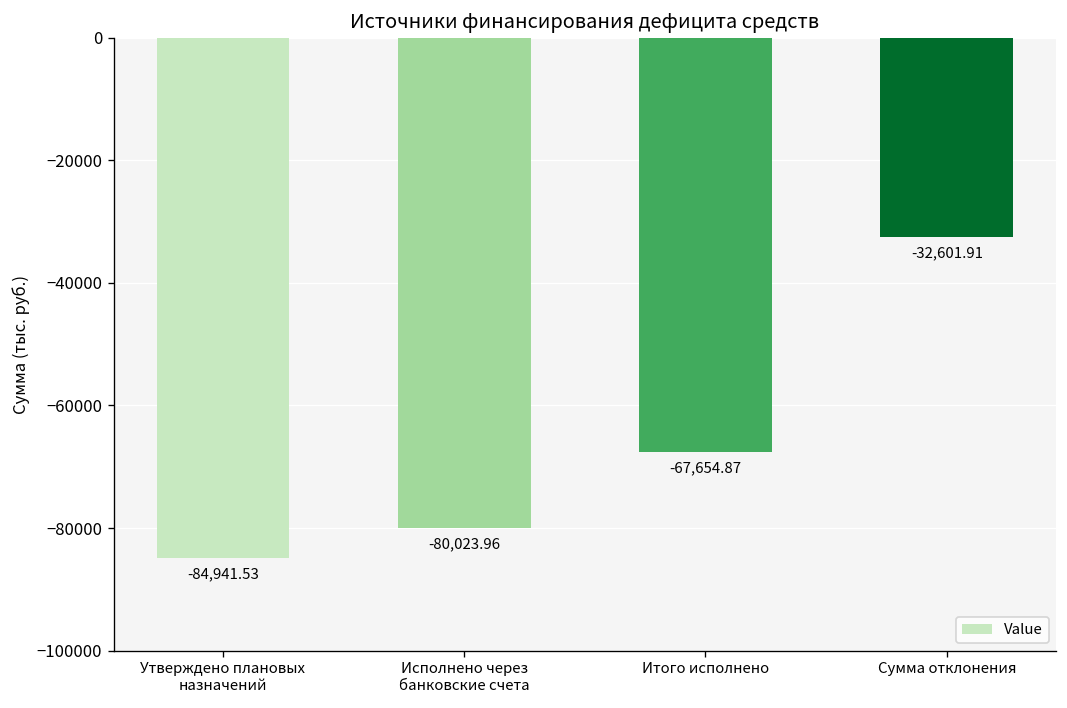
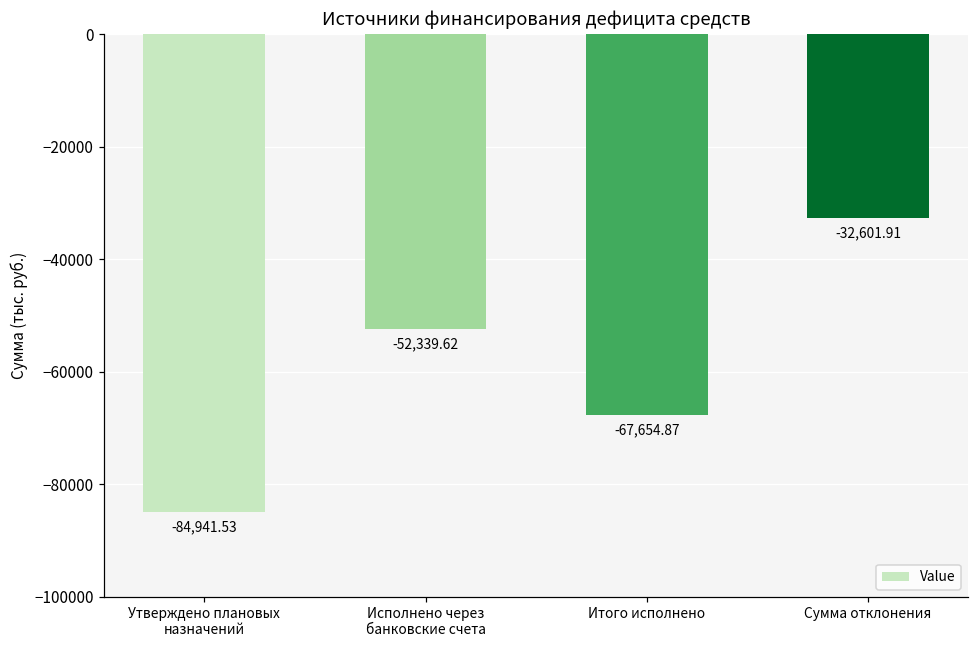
Исполнено через банковские счета: -80,023.96 -> -52,339.62
